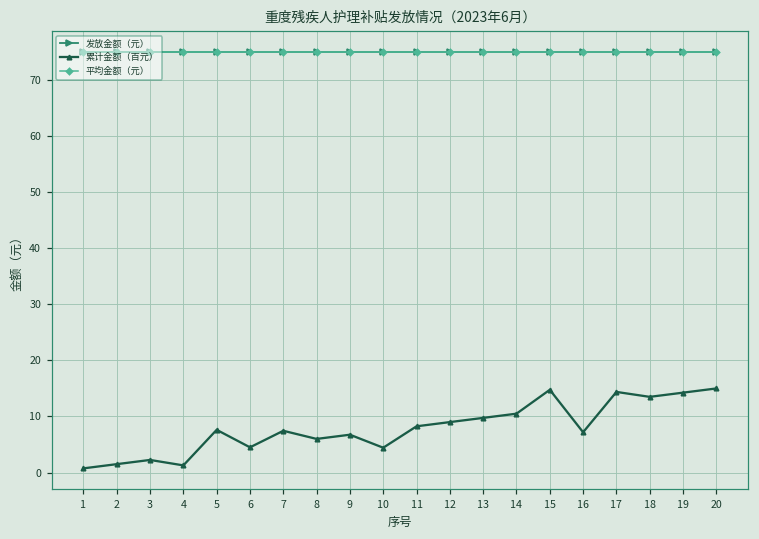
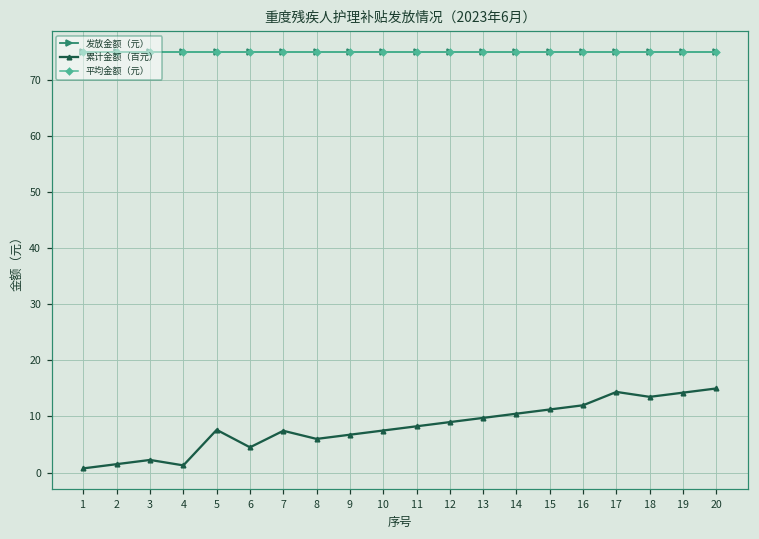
累计金额（百元）, 10: 4 -> 8
累计金额（百元）, 15: 15 -> 11
累计金额（百元）, 16: 7 -> 12
